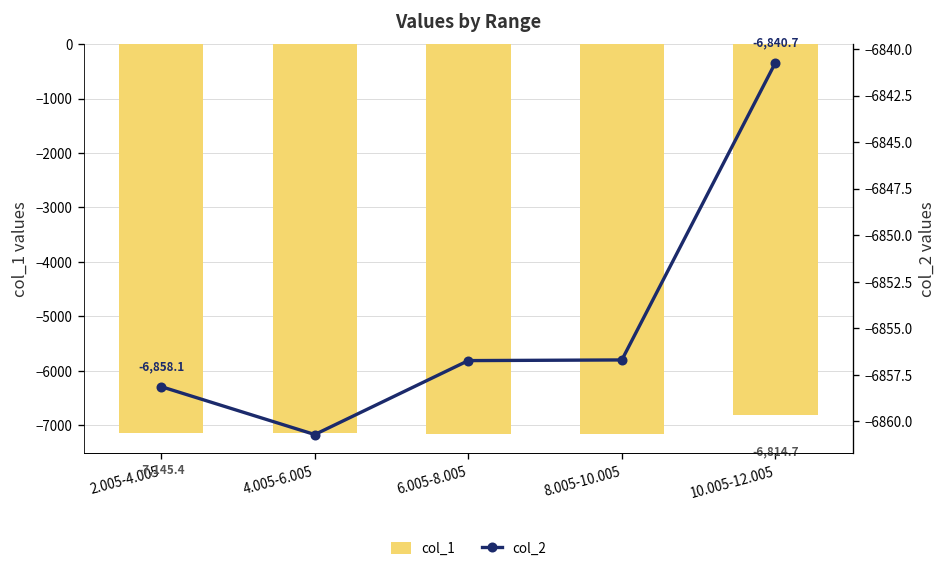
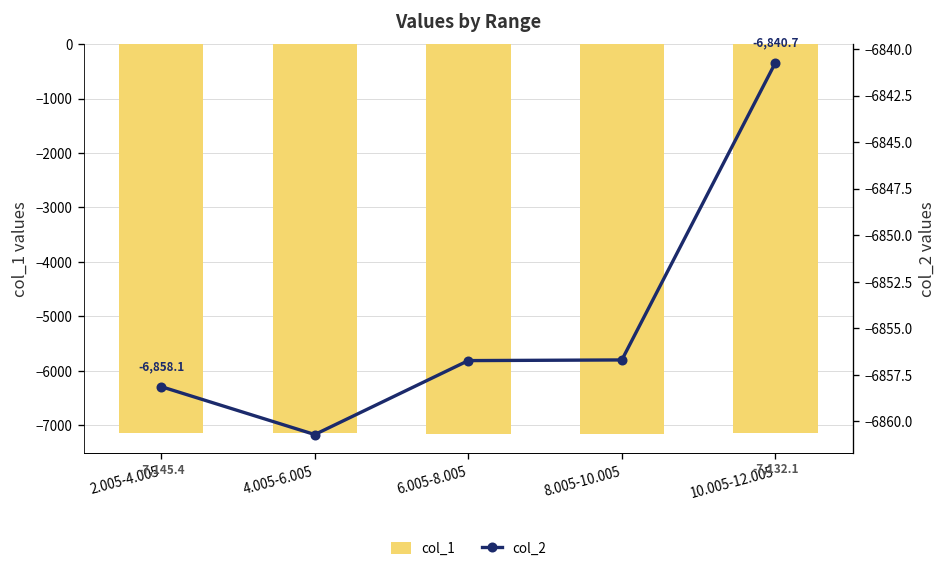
col_1, 10.005-12.005: -6,814.7 -> -7,132.1
